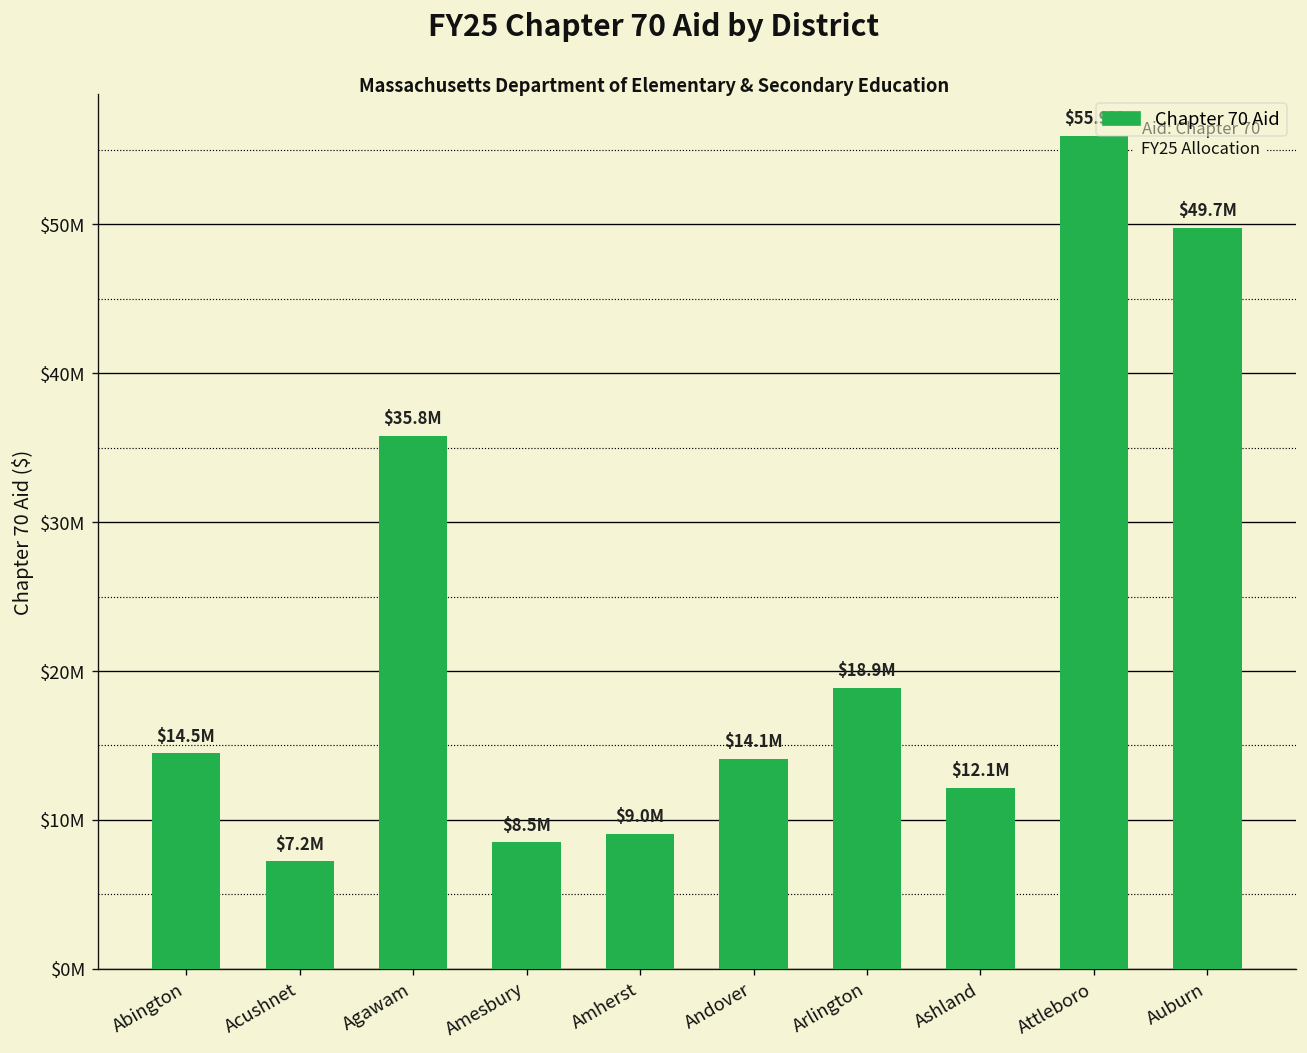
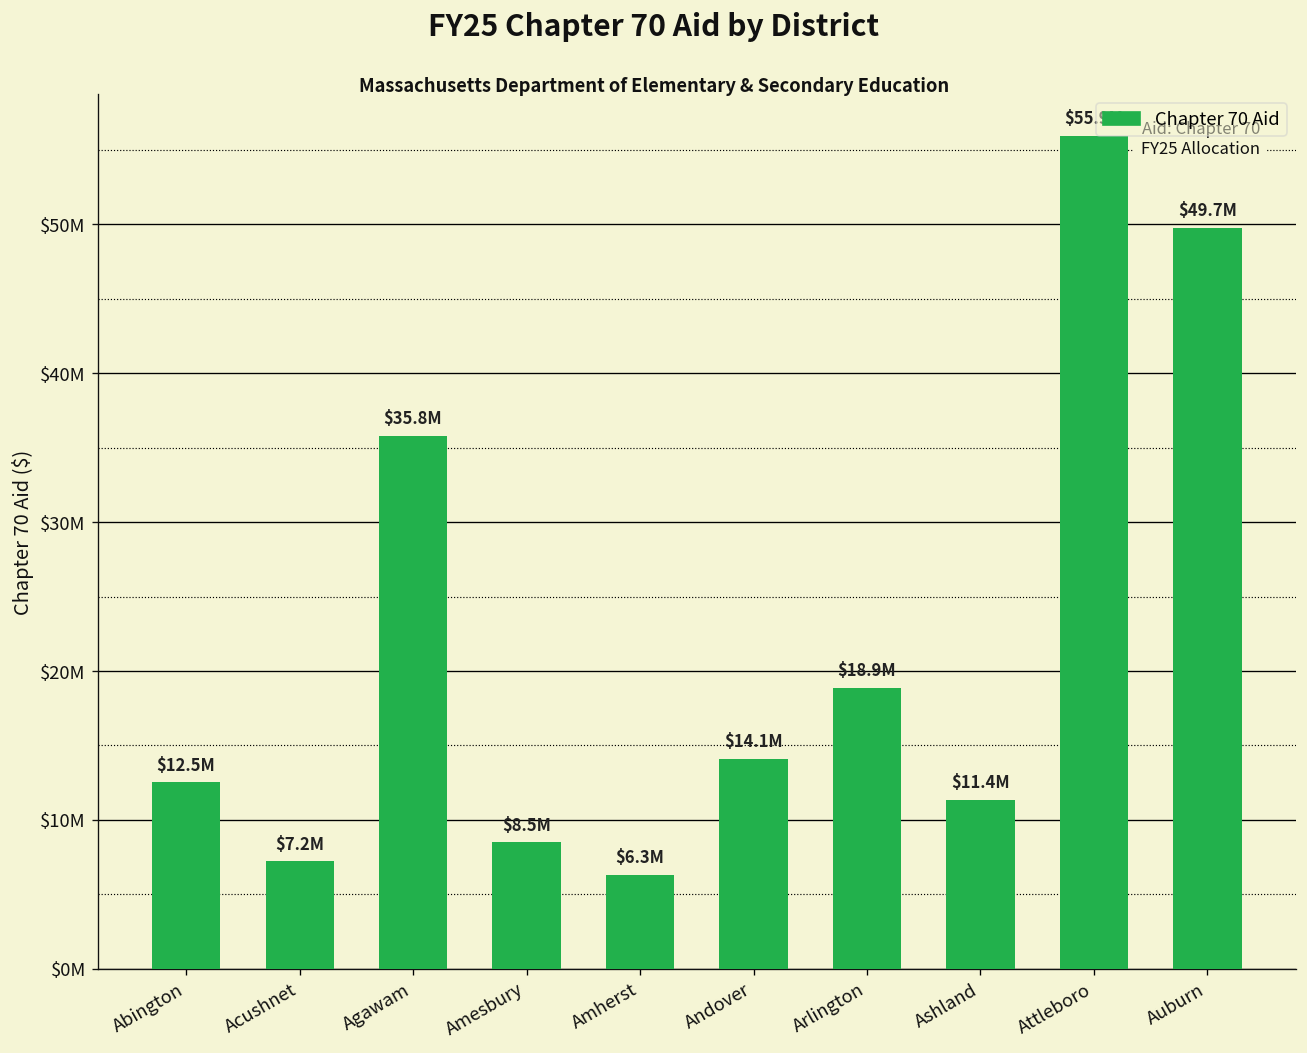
Abington: $14.5M -> $12.5M
Amherst: $9.0M -> $6.3M
Ashland: $12.1M -> $11.4M
